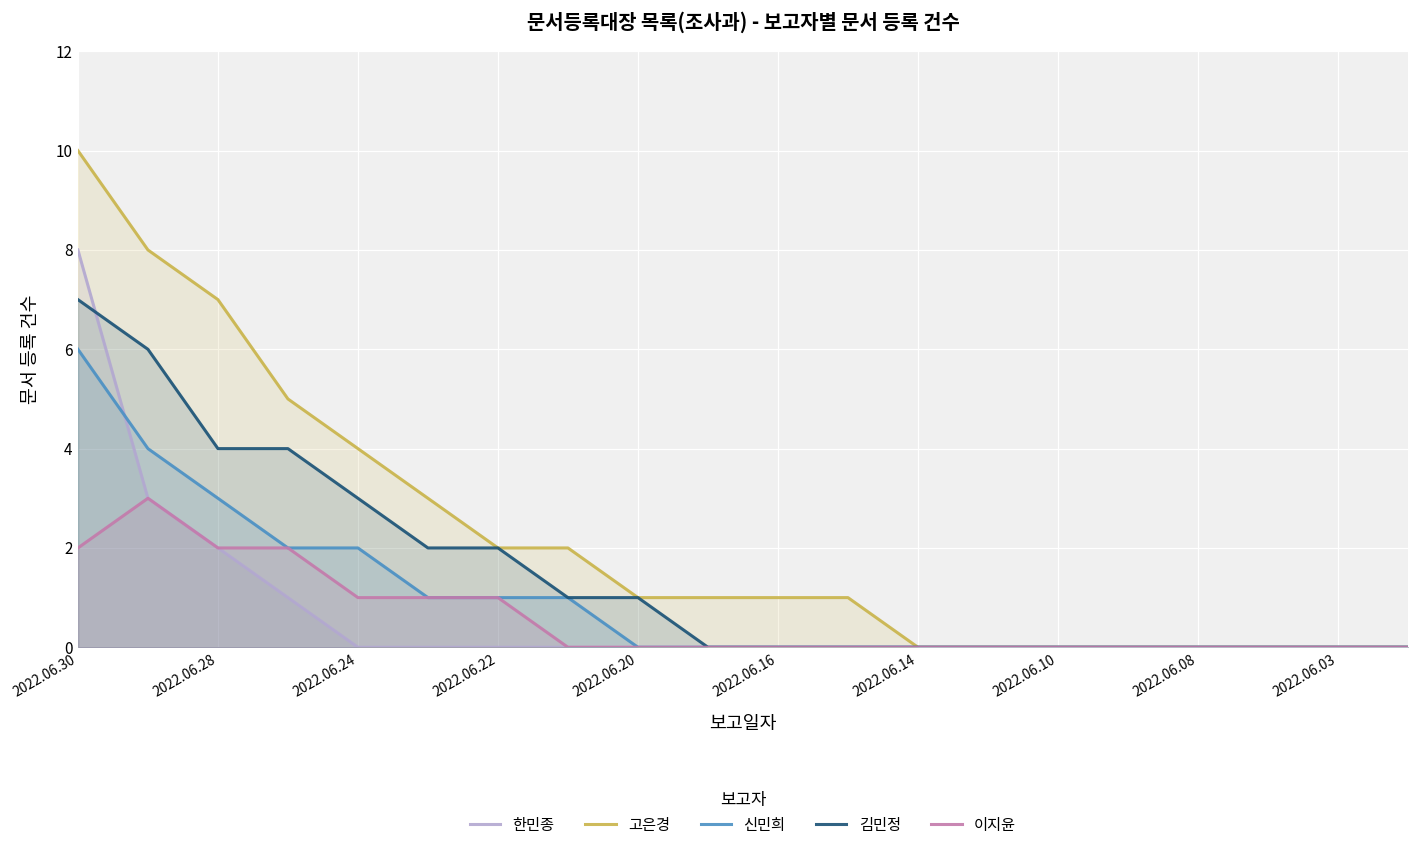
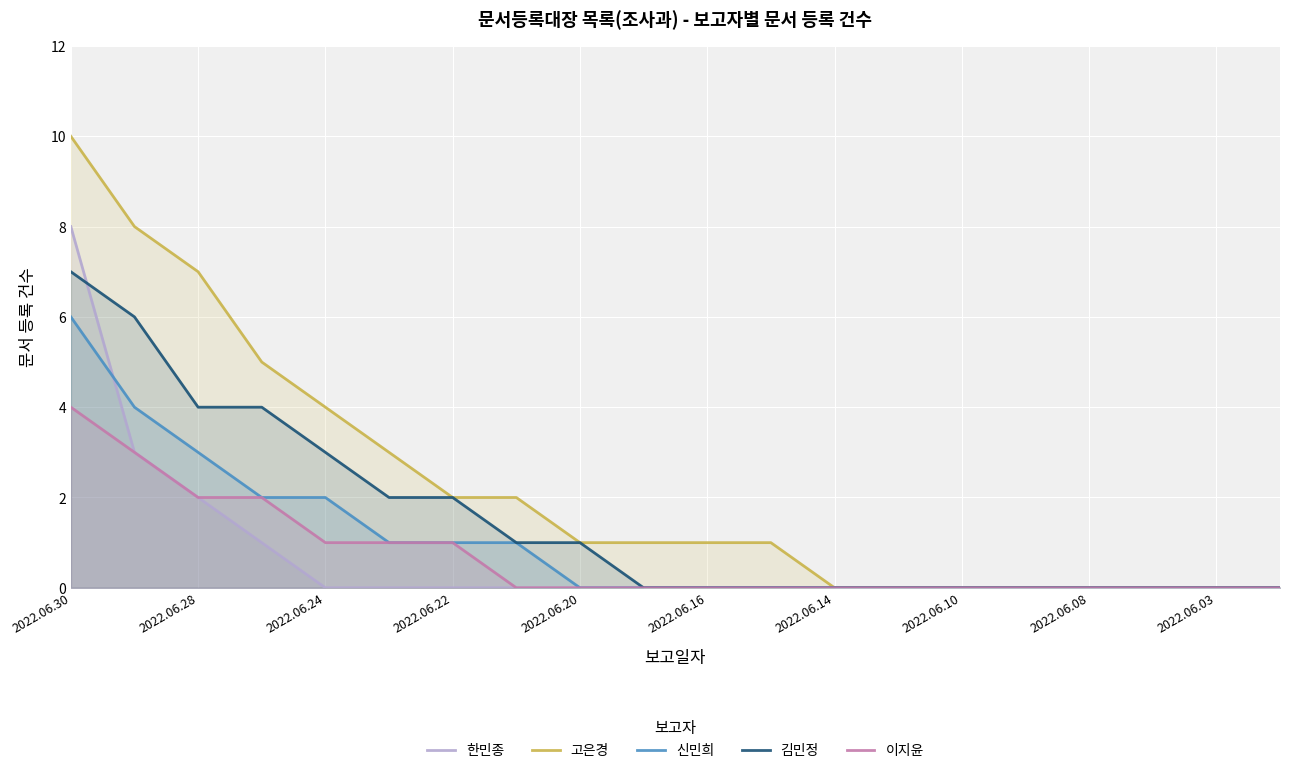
이지윤, 2022.06.30: 2 -> 4
